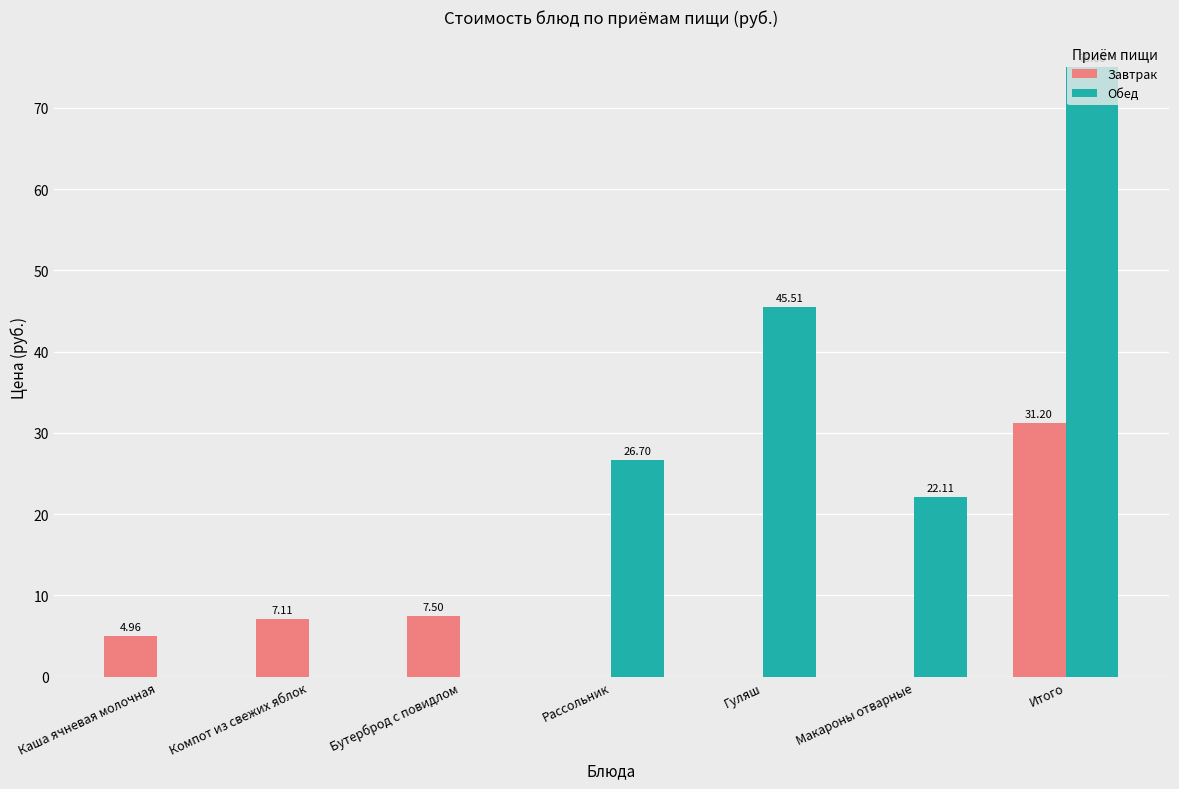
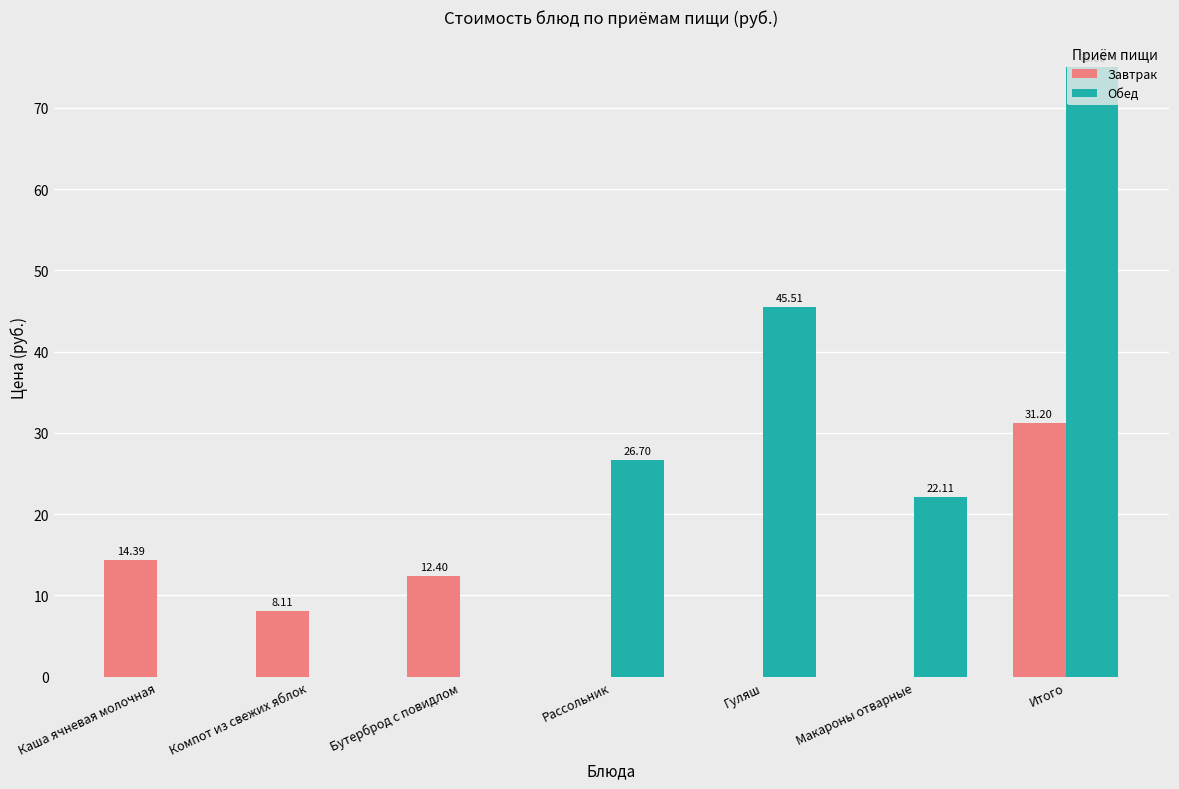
Завтрак, Каша ячневая молочная: 4.96 -> 14.39
Завтрак, Компот из свежих яблок: 7.11 -> 8.11
Завтрак, Бутерброд с повидлом: 7.50 -> 12.40
